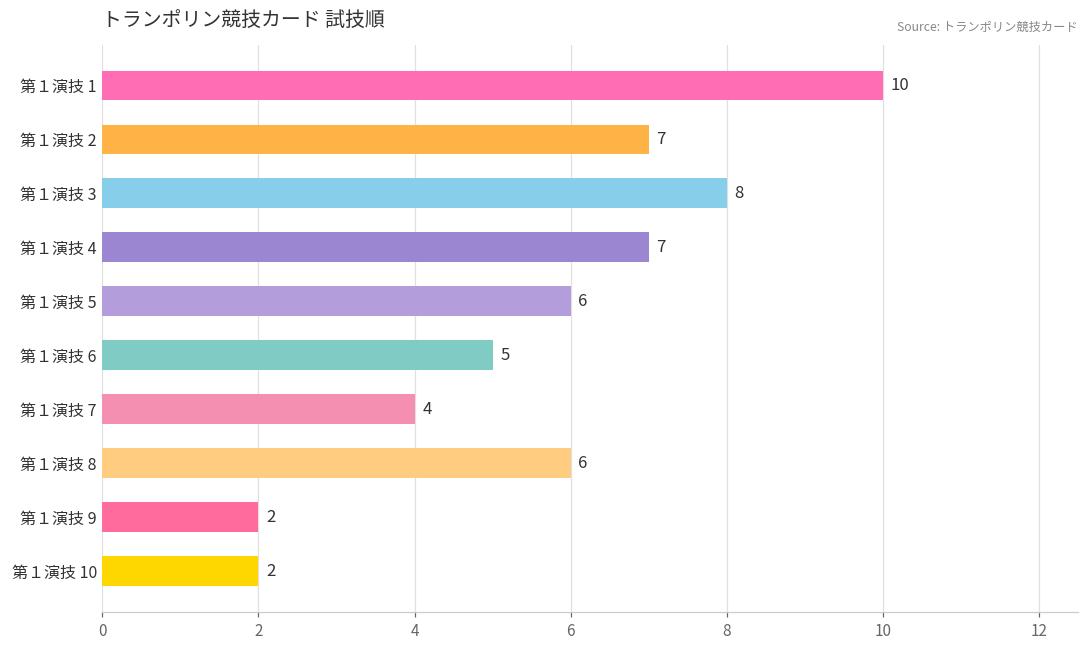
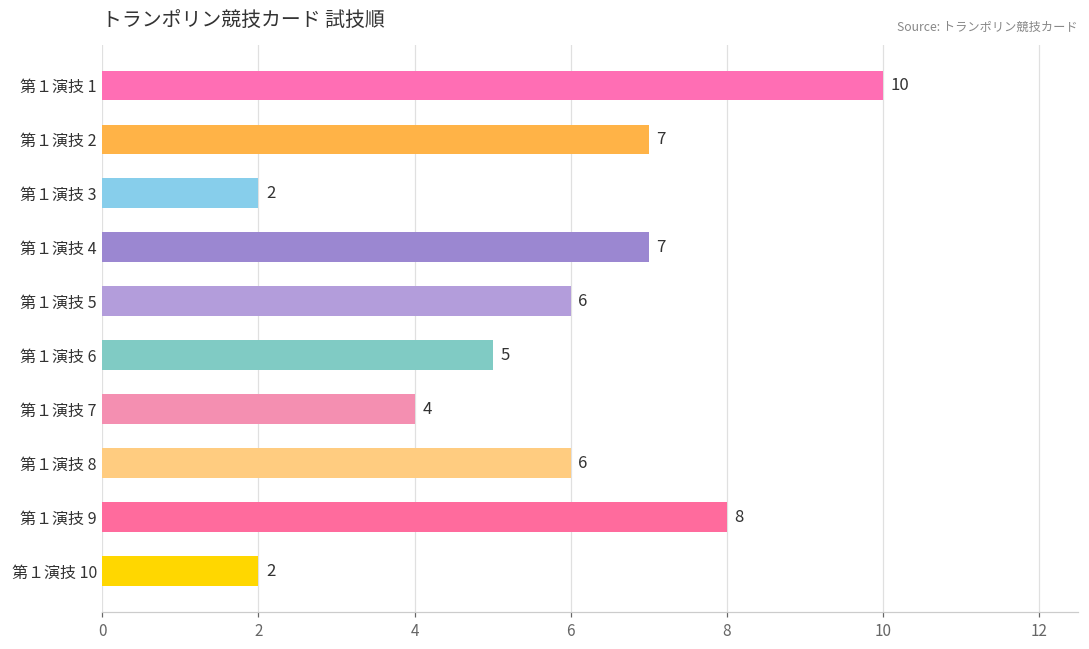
第１演技 3: 8 -> 2
第１演技 9: 2 -> 8
